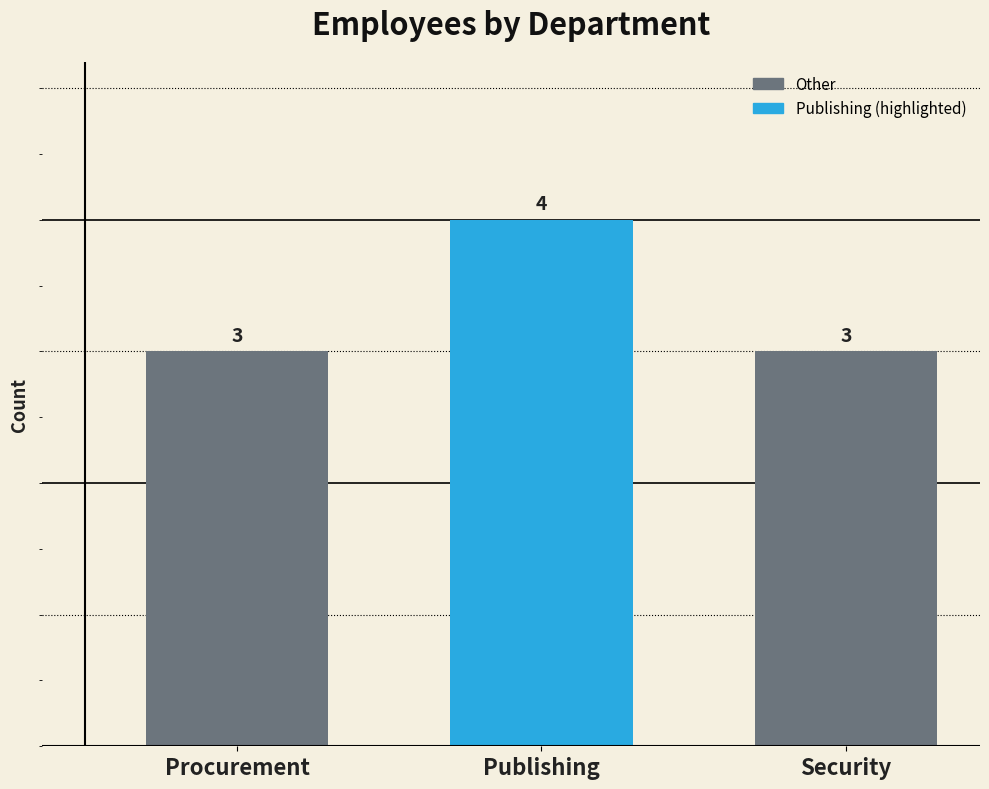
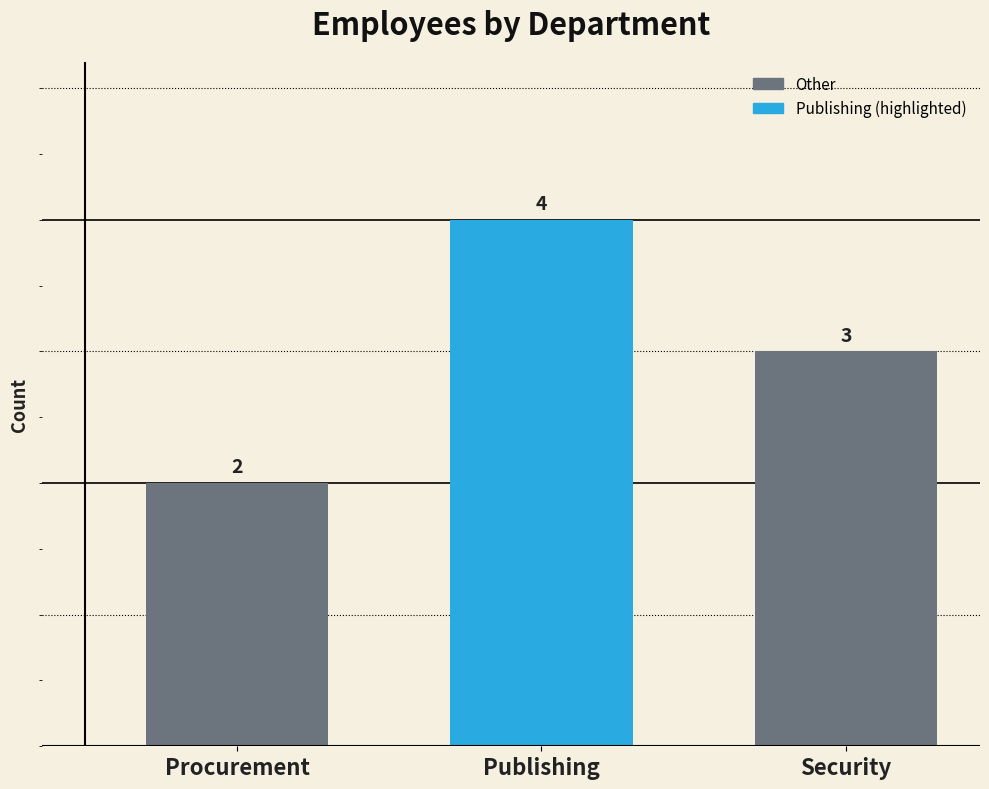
Procurement: 3 -> 2
